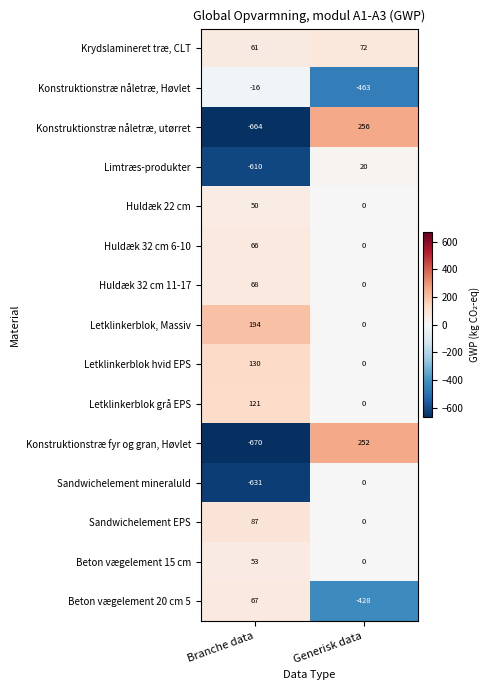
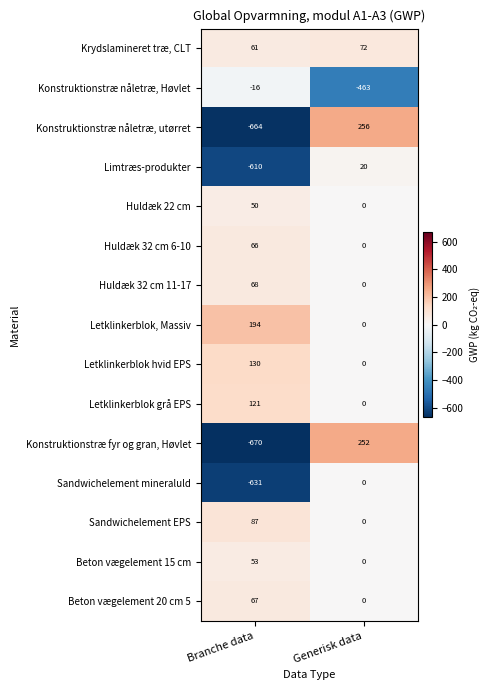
Beton vægelement 20 cm 5, Generisk data: -428 -> 0
